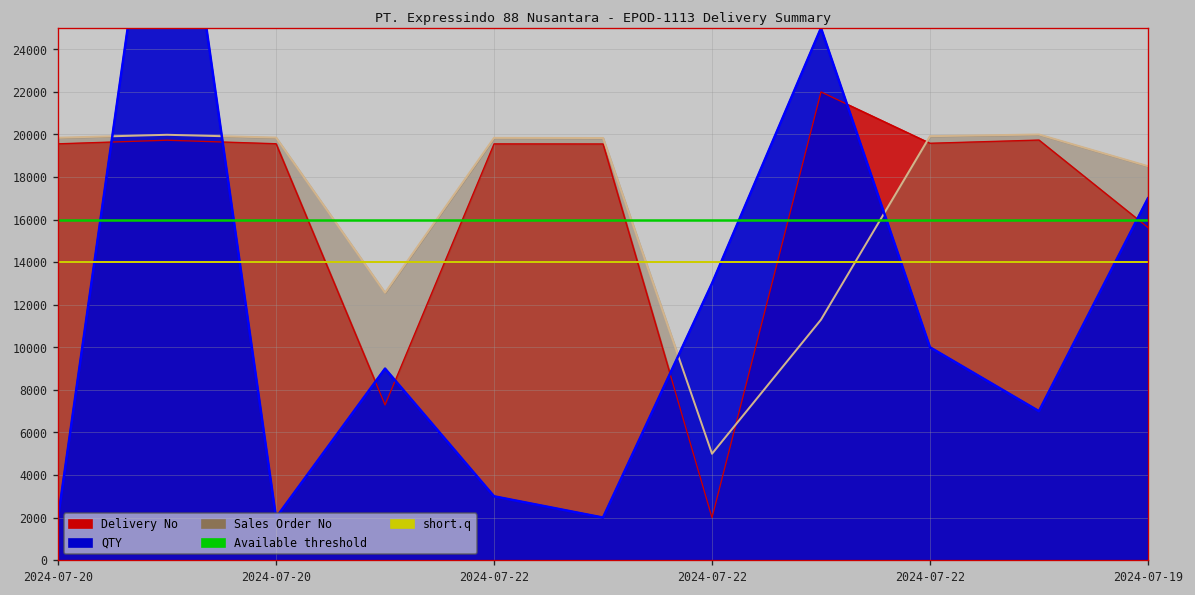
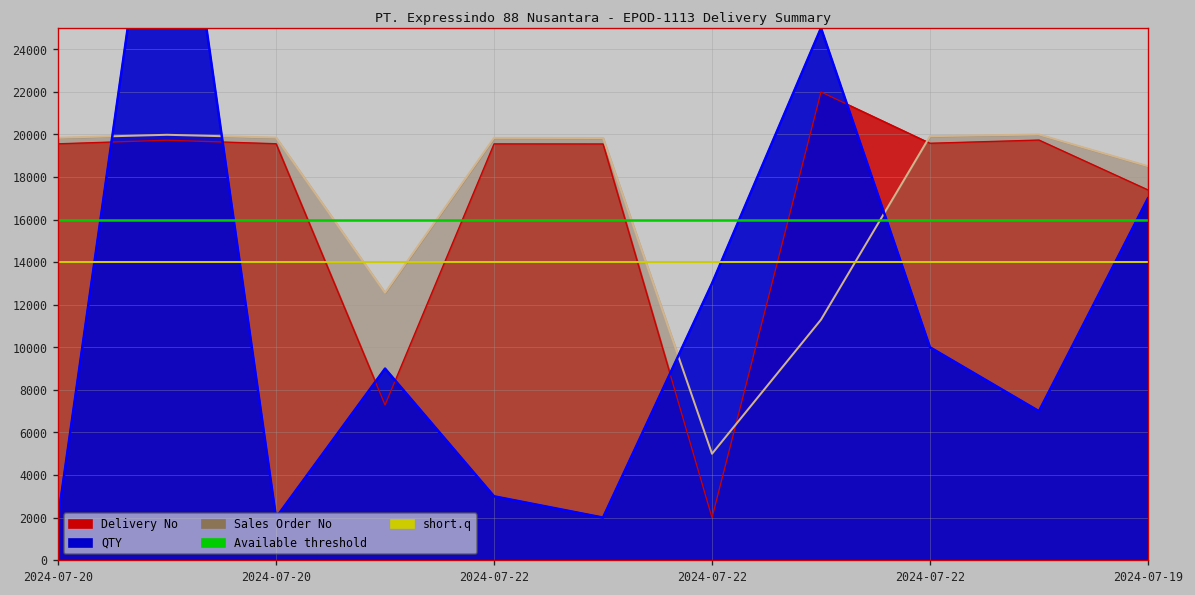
Delivery No, 2024-07-19: 15600 -> 17400
